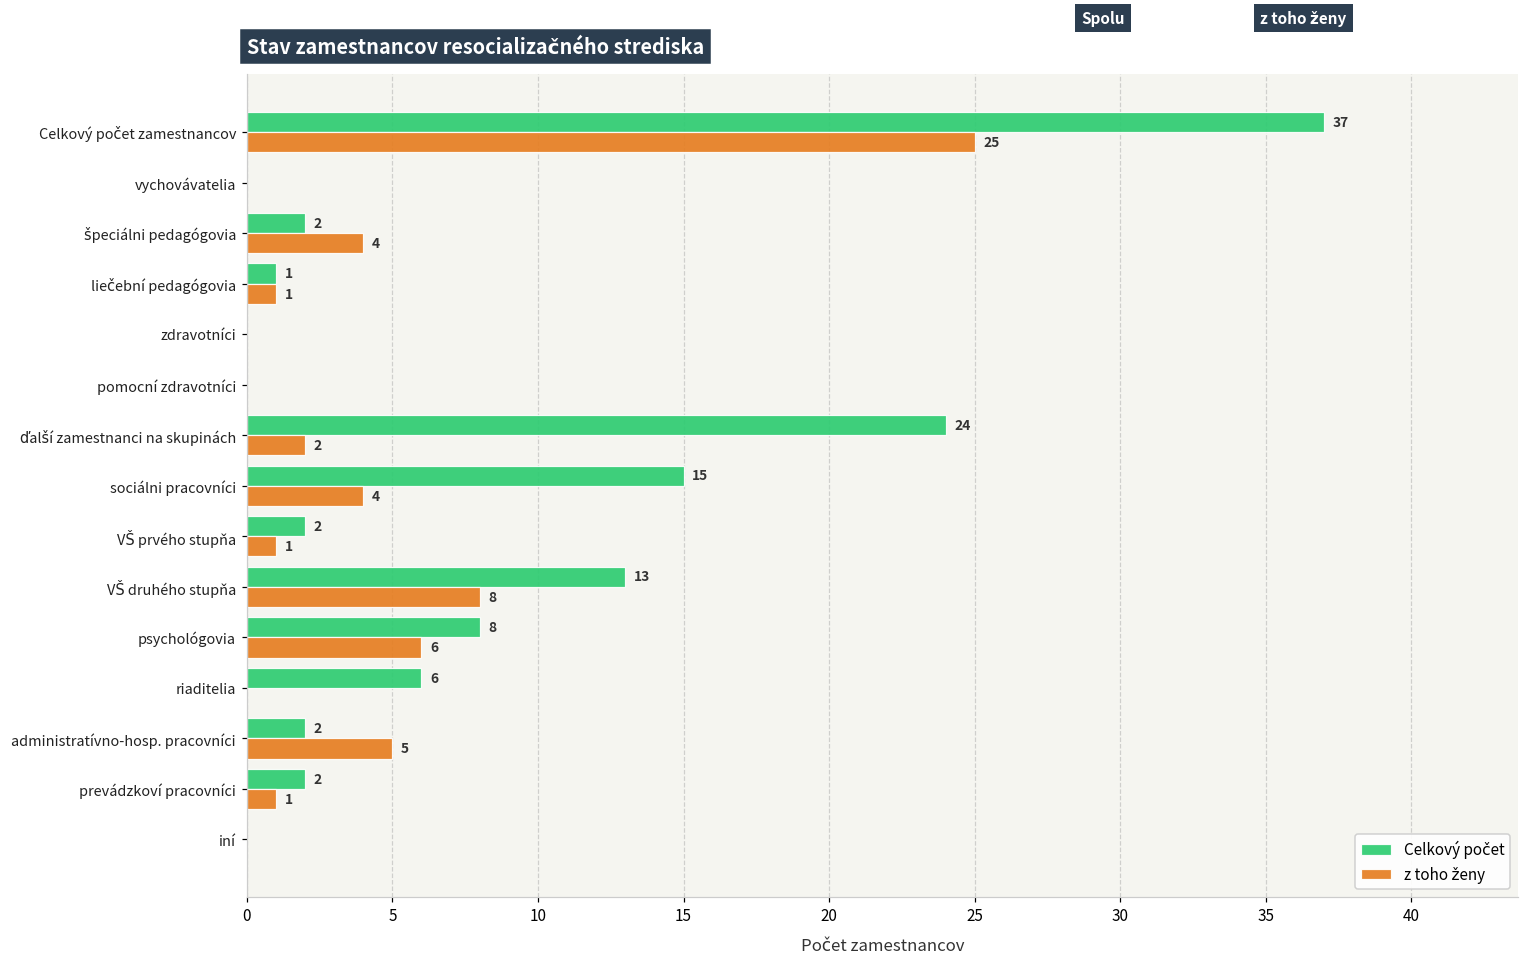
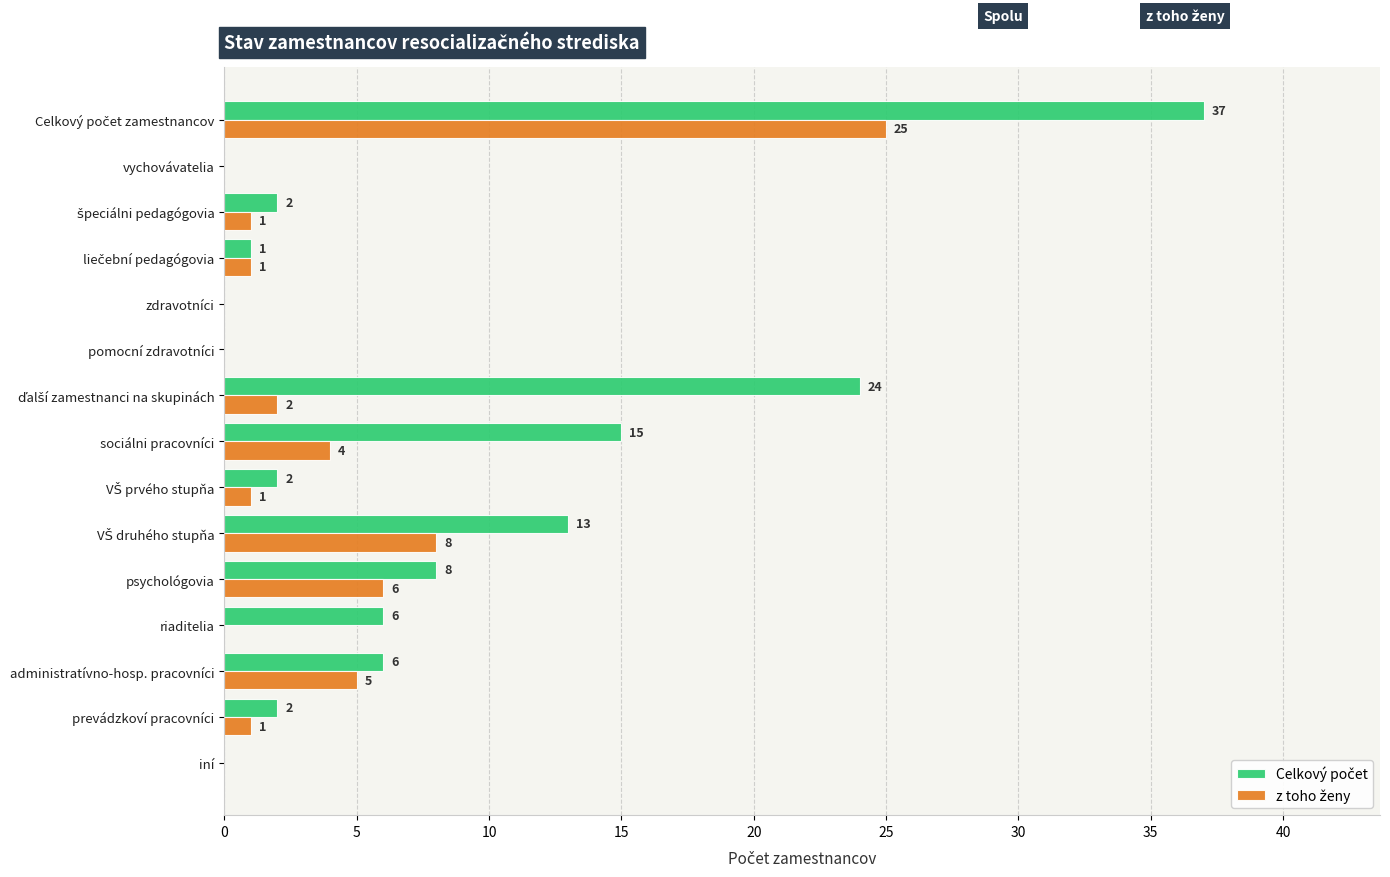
z toho ženy, špeciálni pedagógovia: 4 -> 1
Celkový počet, administratívno-hosp. pracovníci: 2 -> 6
